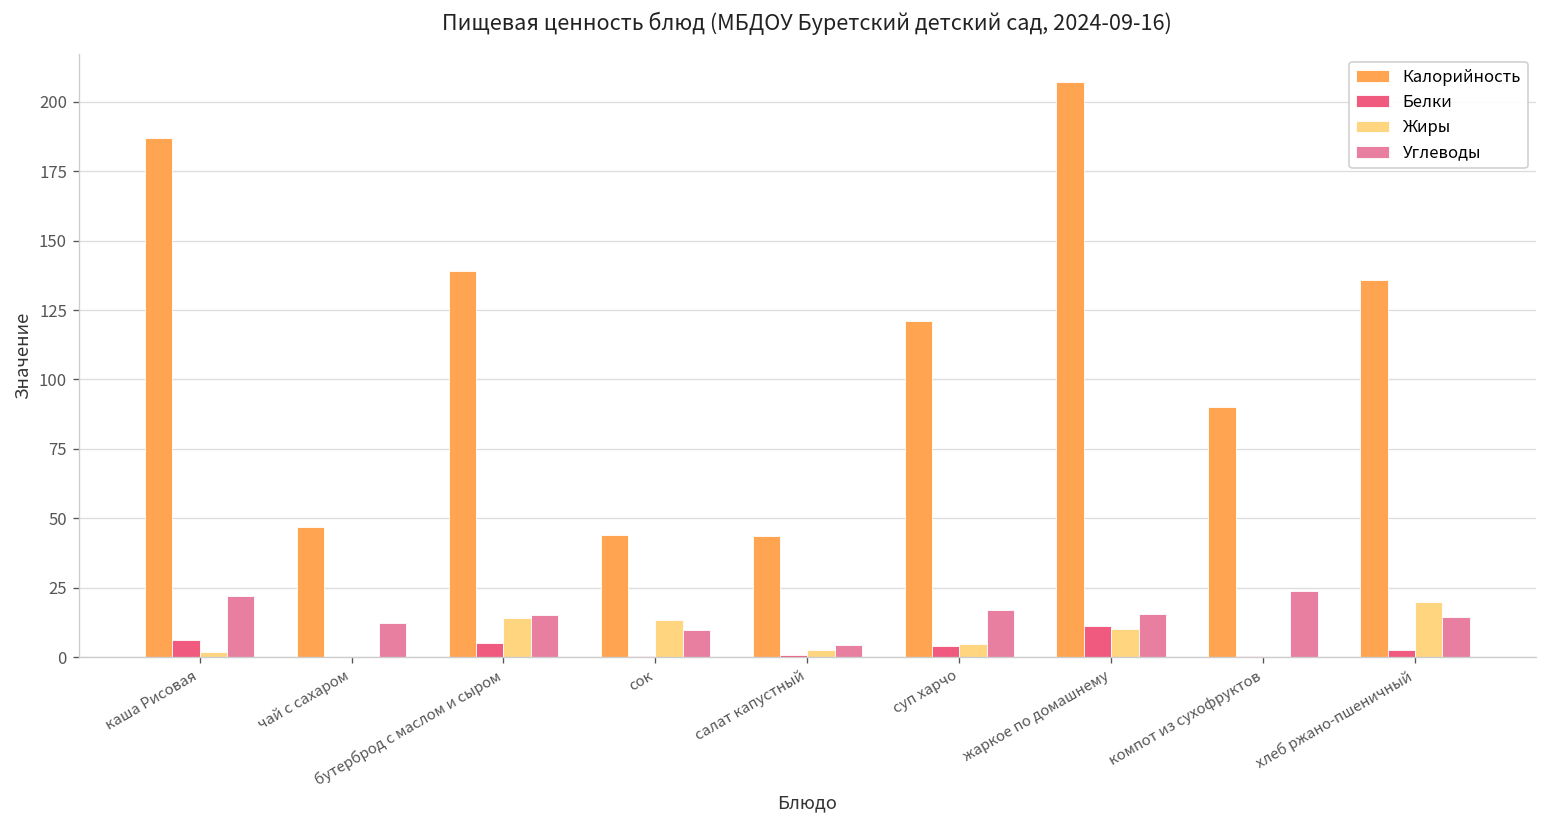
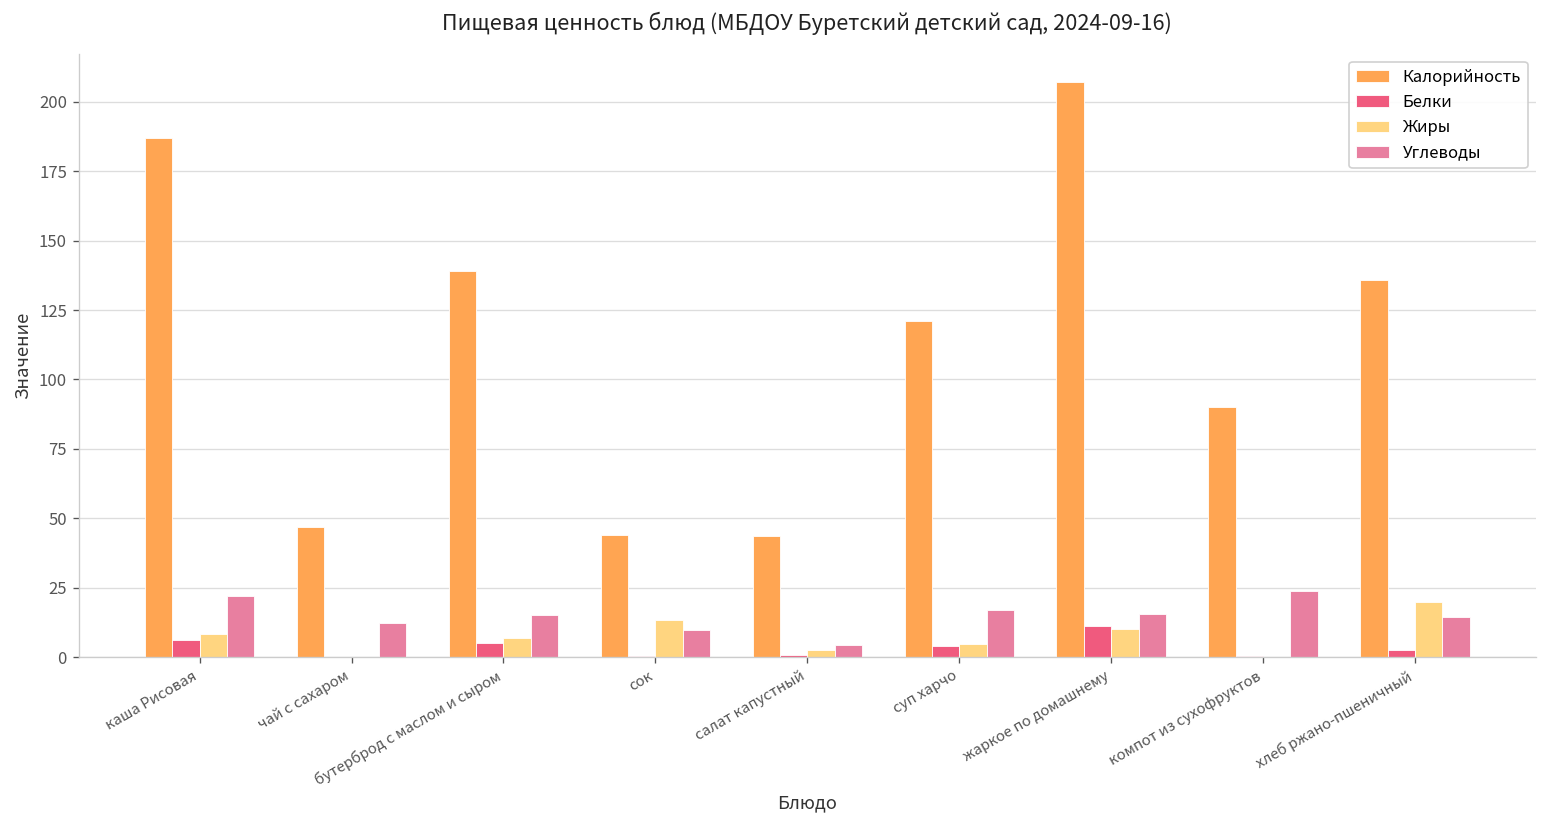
Жиры, каша Рисовая: 2 -> 9
Жиры, бутерброд с маслом и сыром: 14 -> 7
